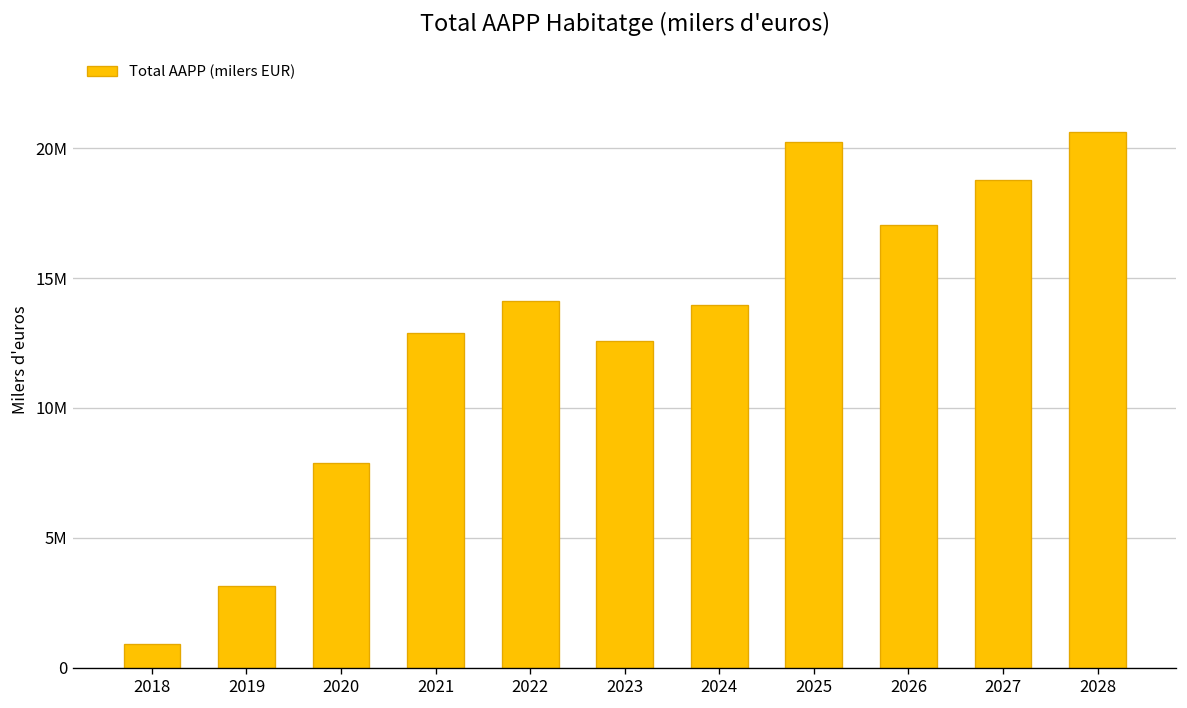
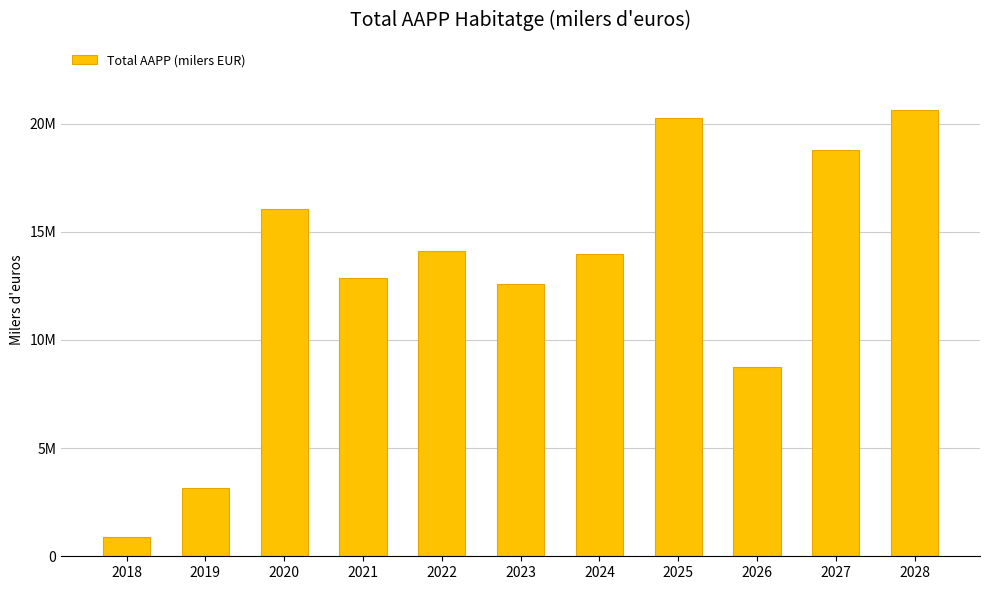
2020: 7900000 -> 16000000
2026: 17100000 -> 8800000
